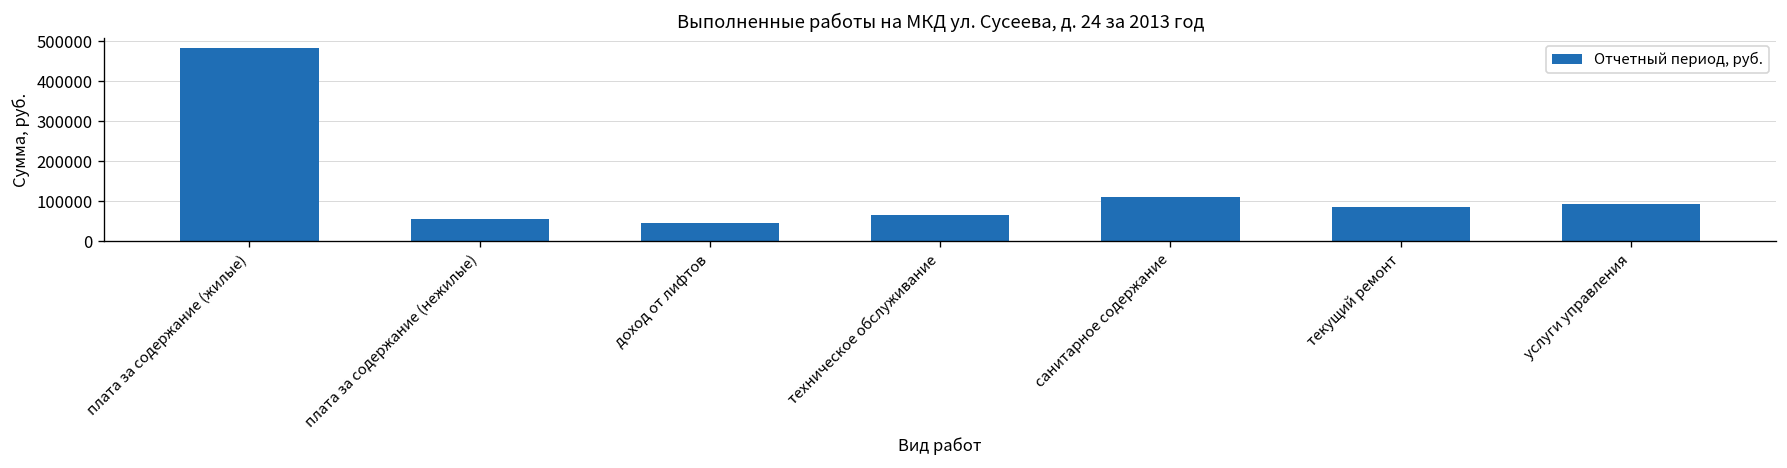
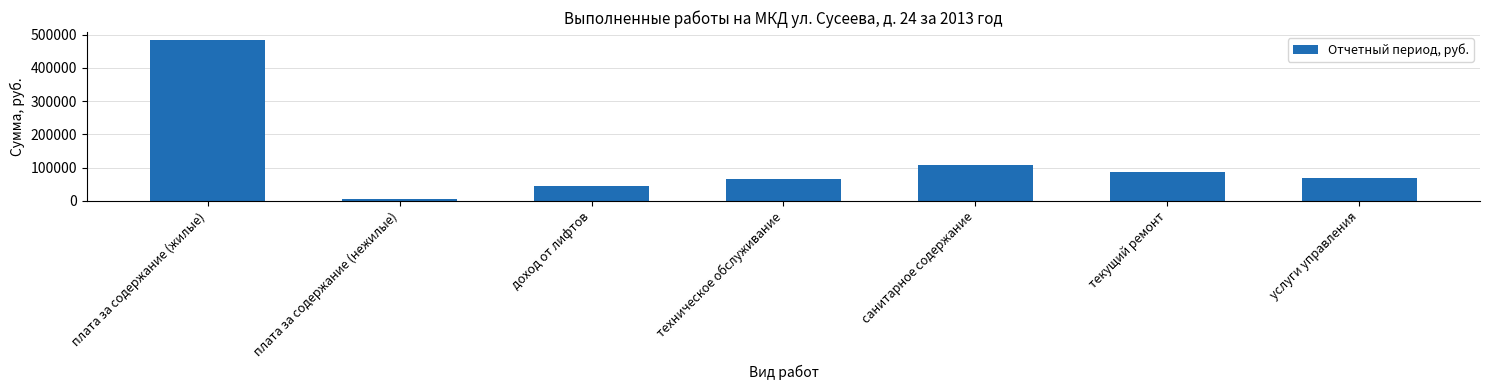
плата за содержание (нежилые): 60000 -> 0
услуги управления: 90000 -> 70000
